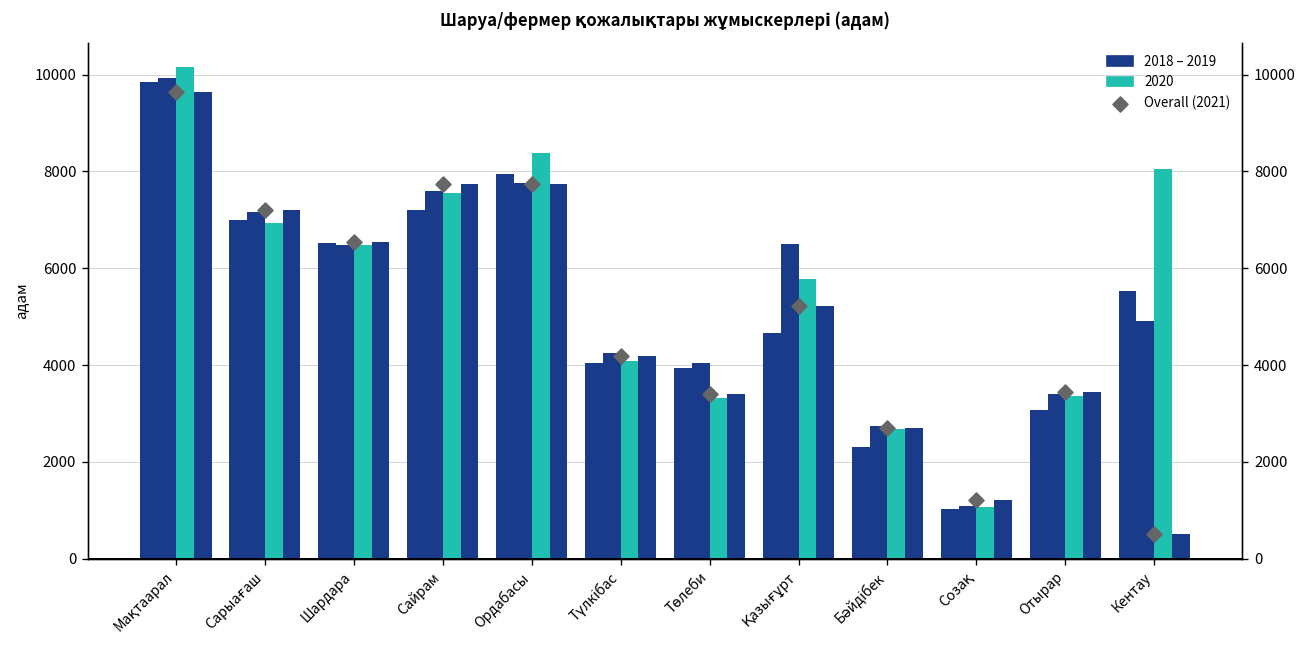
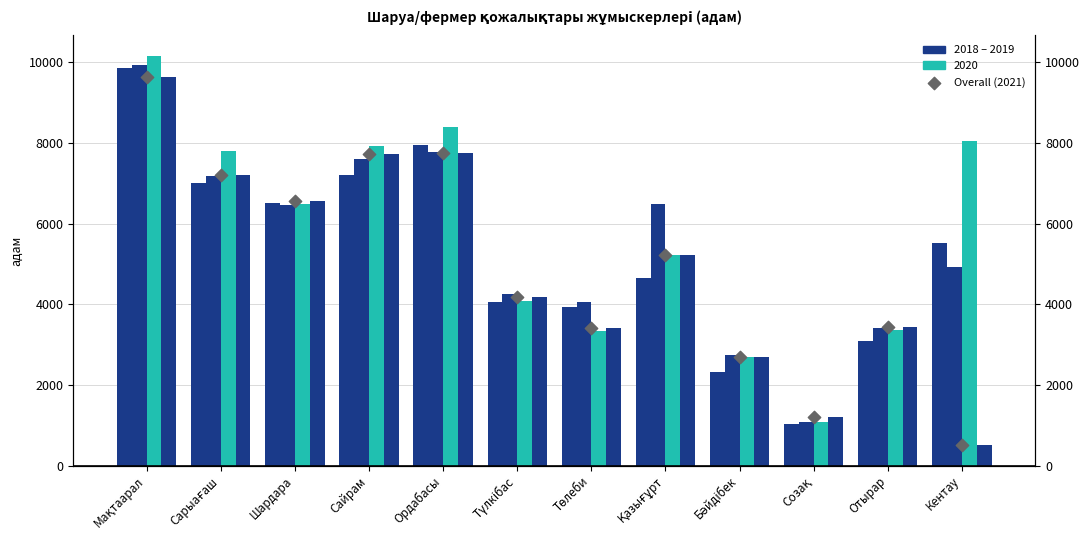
2020, Сарыағаш: 6900 -> 7800
2020, Сайрам: 7600 -> 7900
2020, Қазығұрт: 5800 -> 5200
